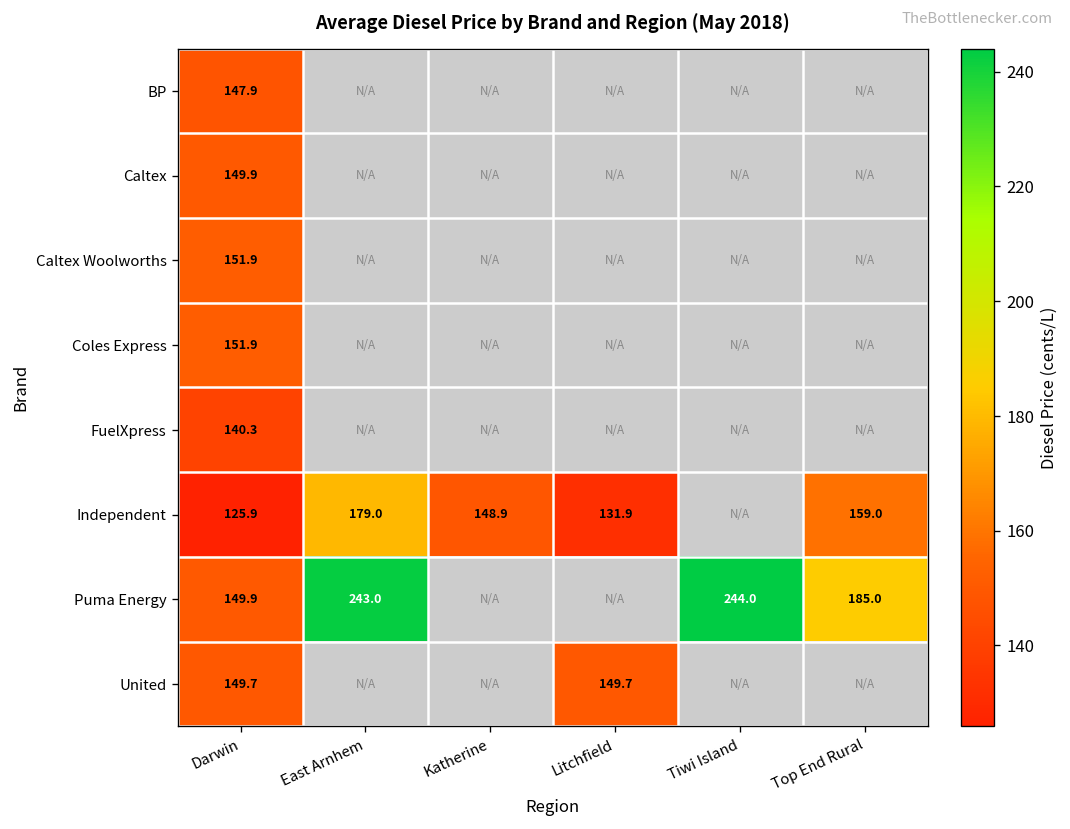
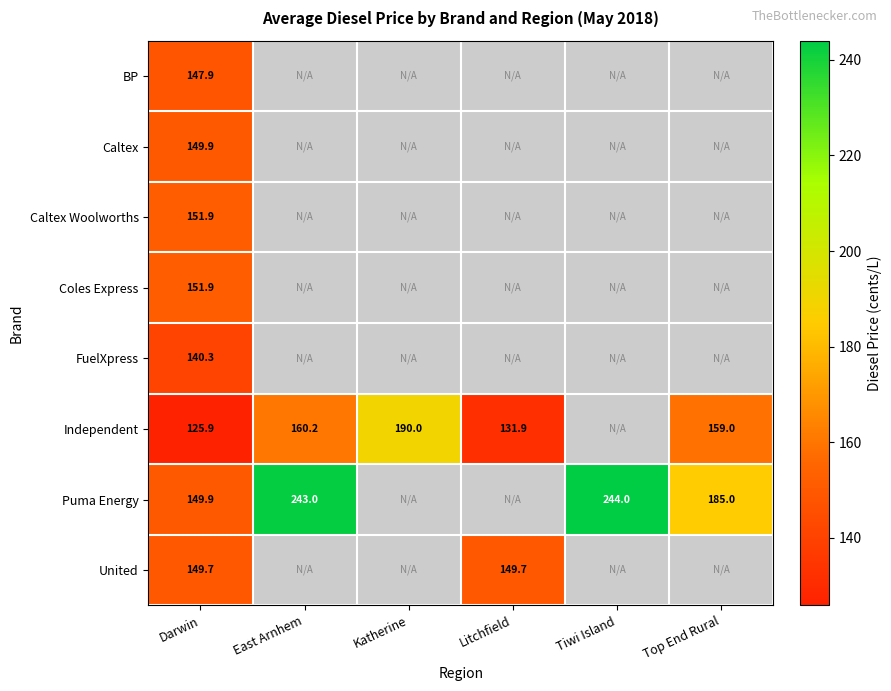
Independent, East Arnhem: 179.0 -> 160.2
Independent, Katherine: 148.9 -> 190.0
